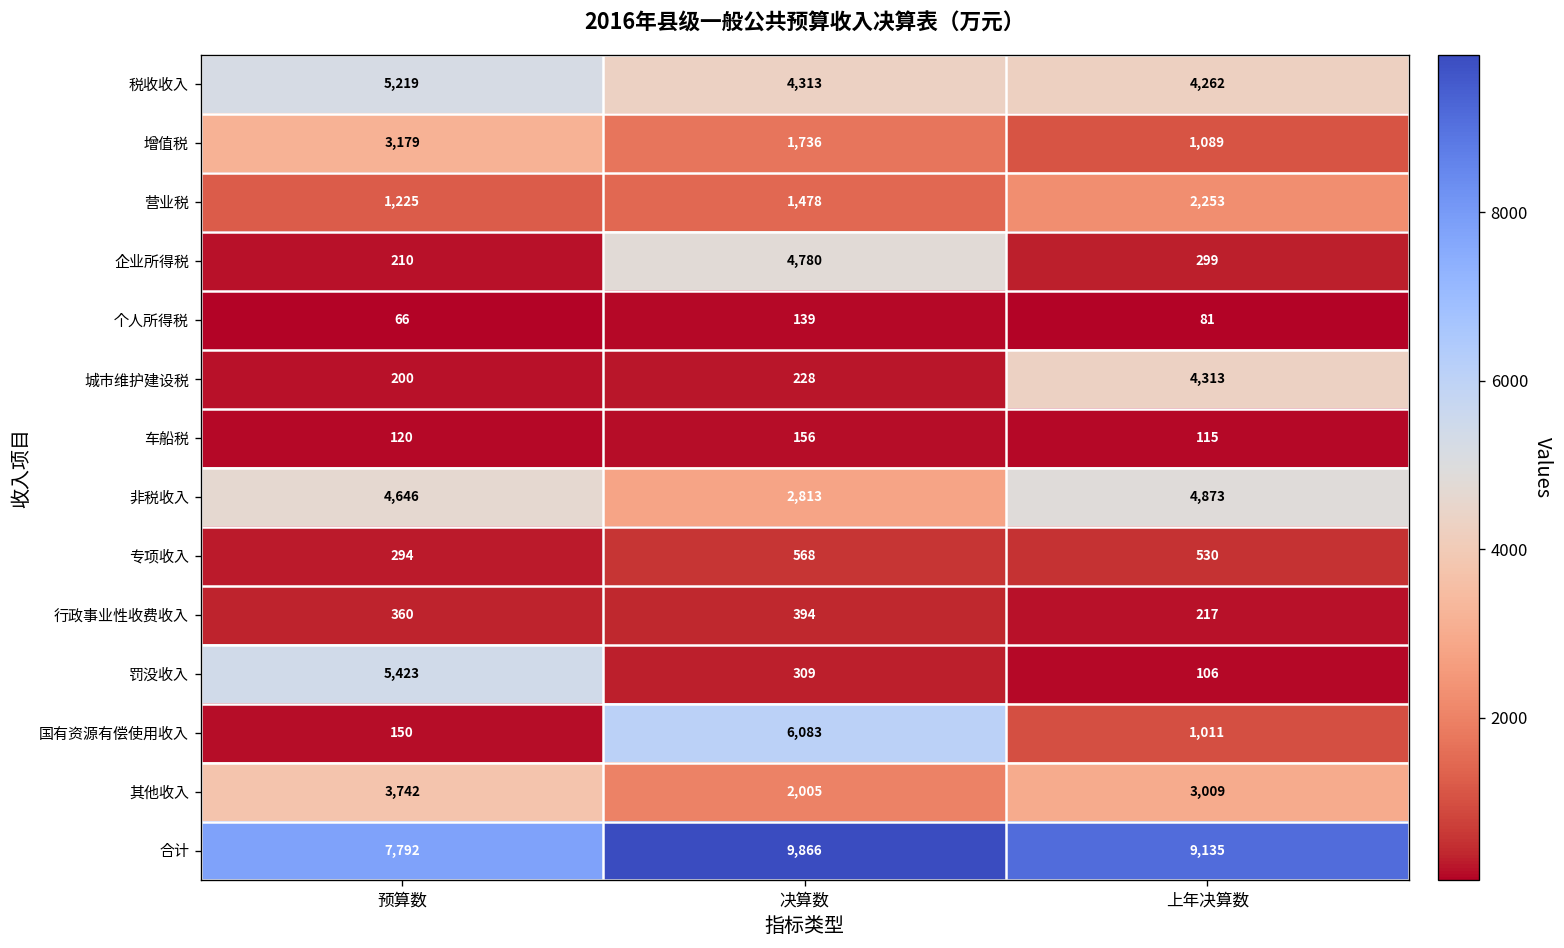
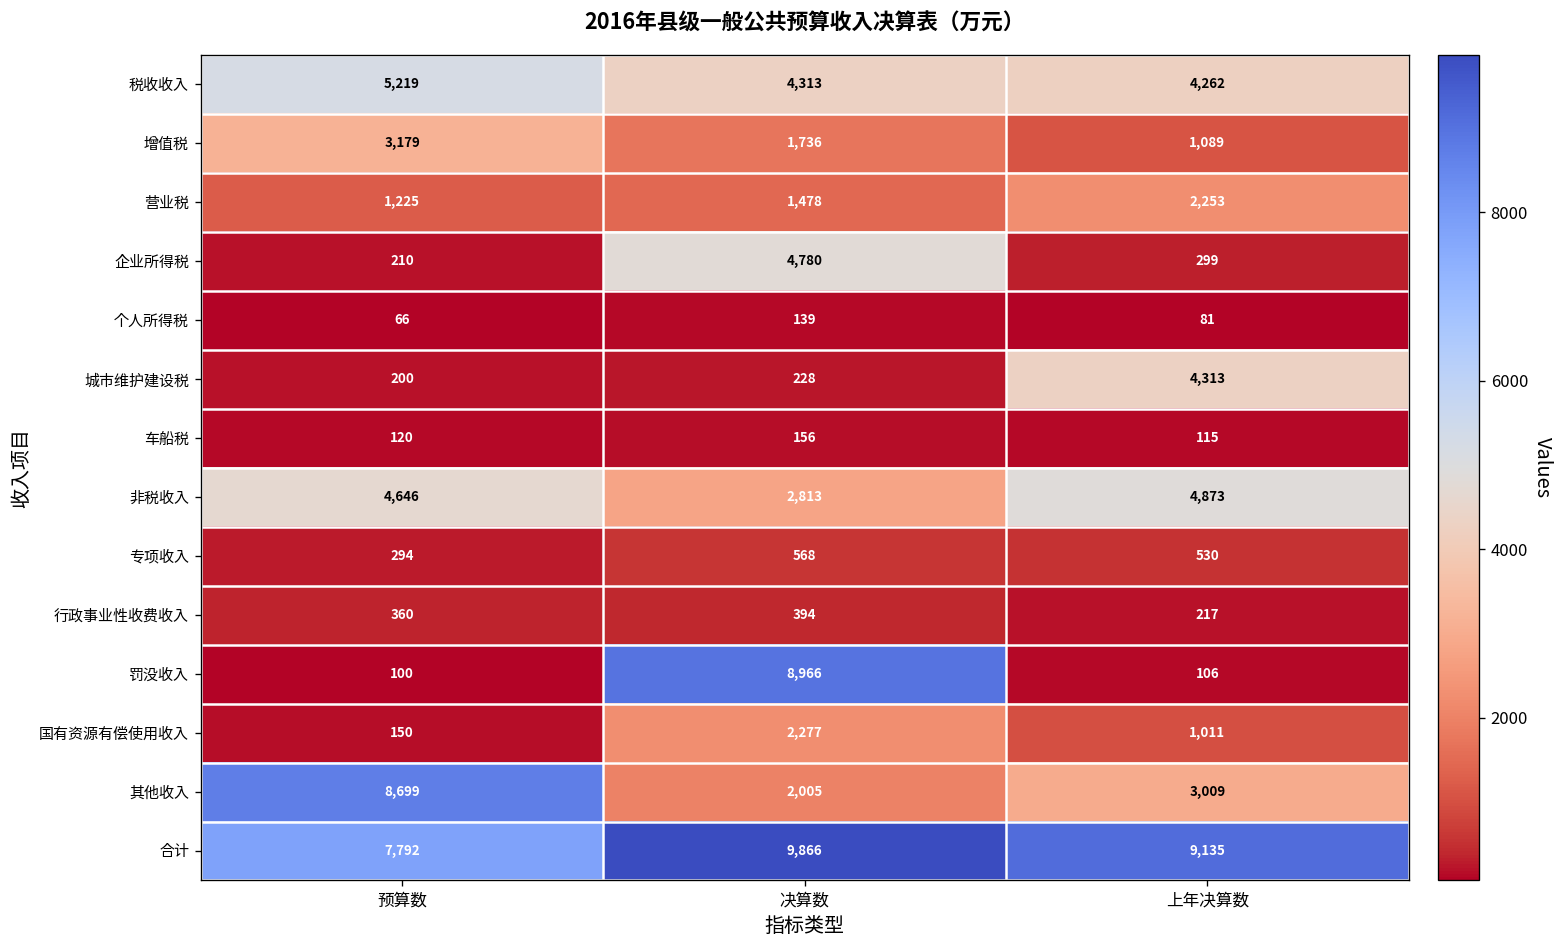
罚没收入, 预算数: 5,423 -> 100
罚没收入, 决算数: 309 -> 8,966
国有资源有偿使用收入, 决算数: 6,083 -> 2,277
其他收入, 预算数: 3,742 -> 8,699
